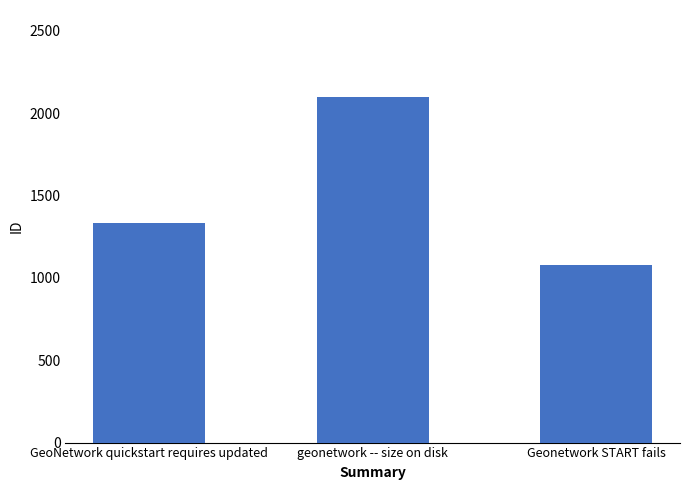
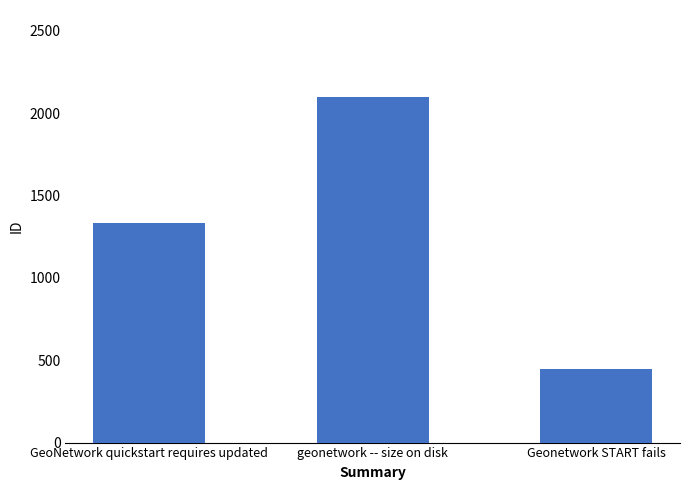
Geonetwork START fails: 1080 -> 450
